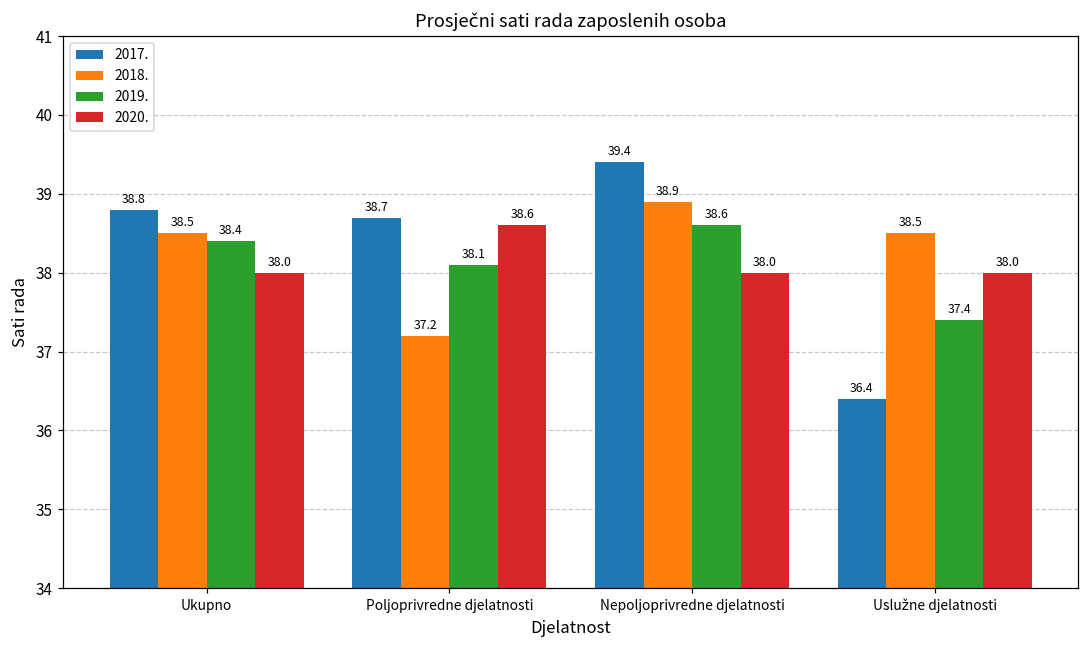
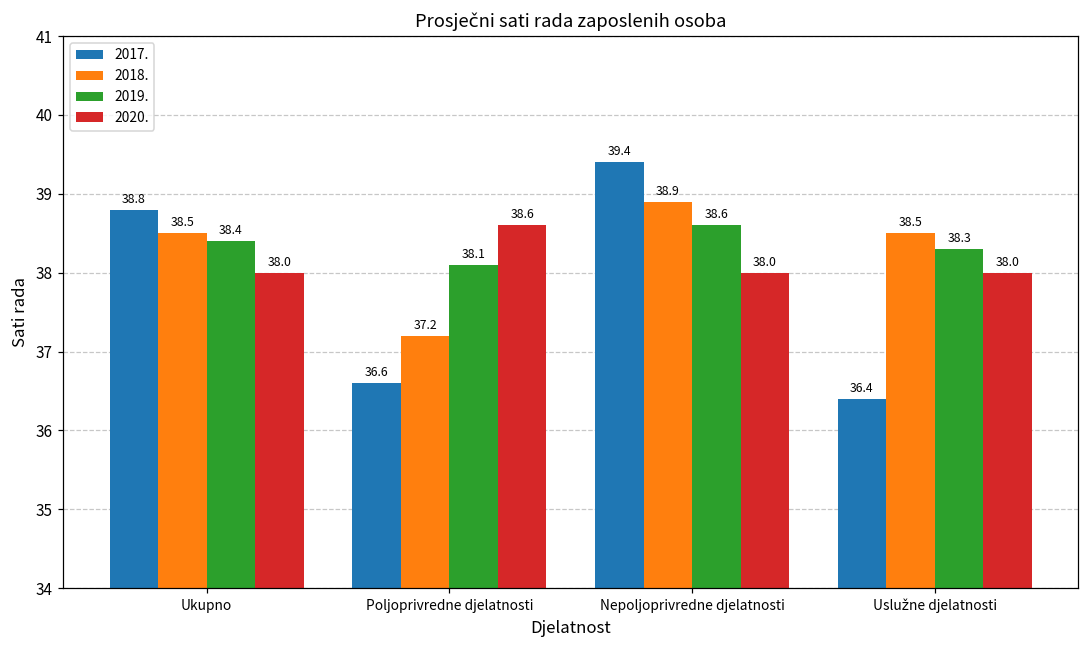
2017., Poljoprivredne djelatnosti: 38.7 -> 36.6
2019., Uslužne djelatnosti: 37.4 -> 38.3
